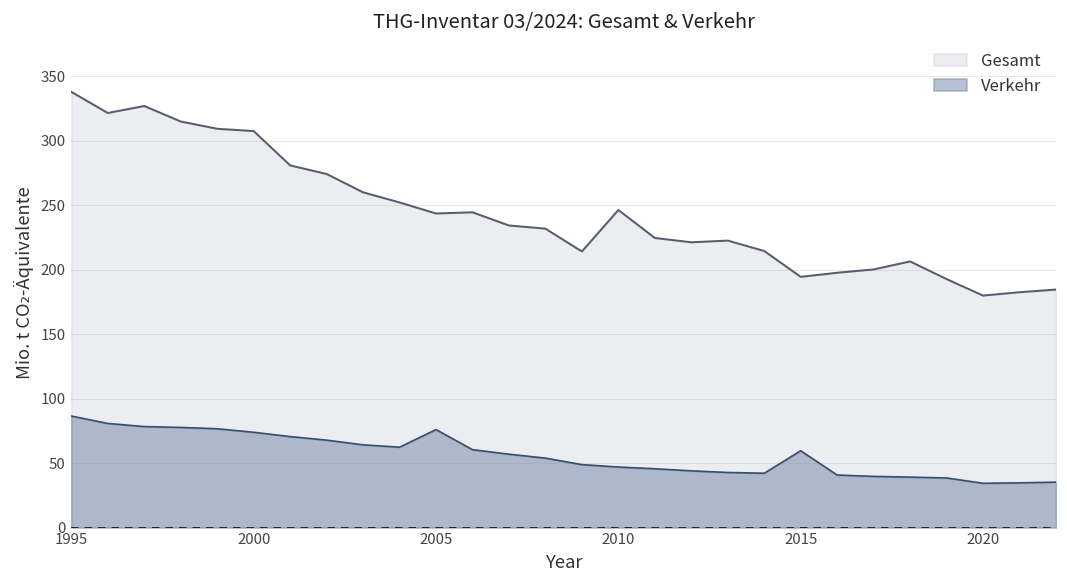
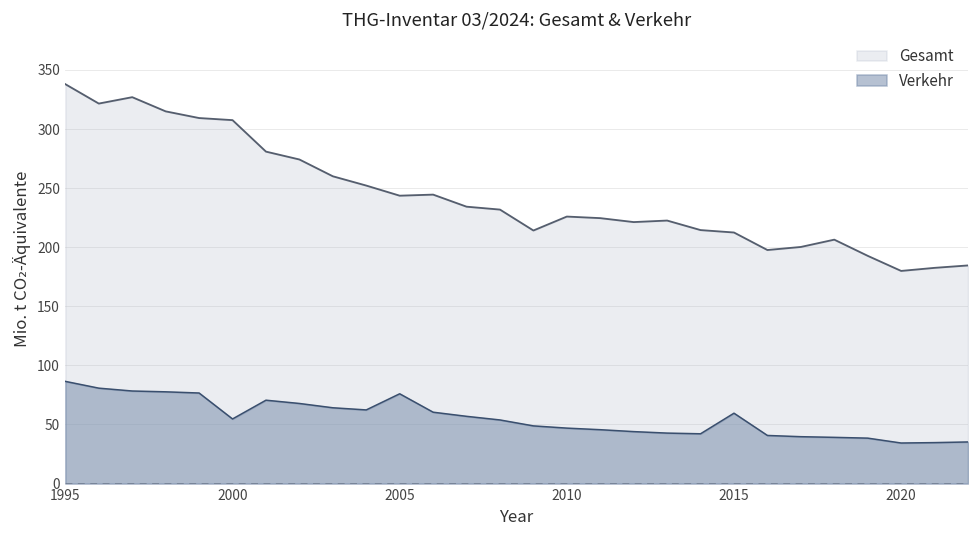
Verkehr, 2000: 74 -> 55
Gesamt, 2010: 246 -> 226
Gesamt, 2015: 194 -> 212
